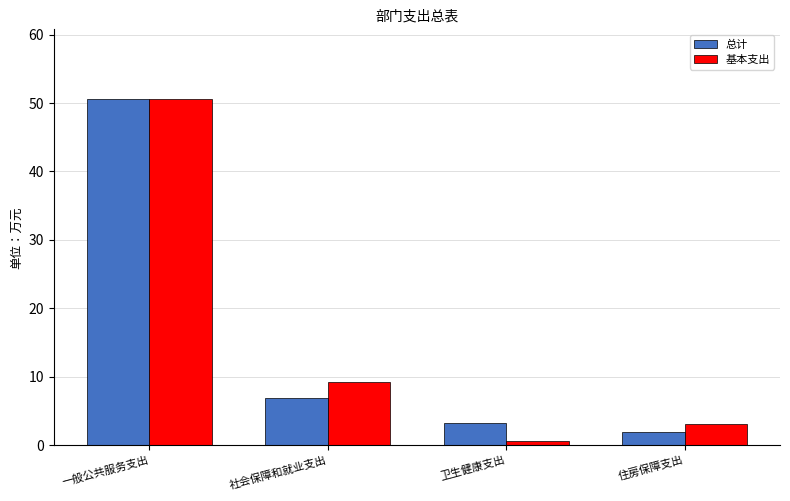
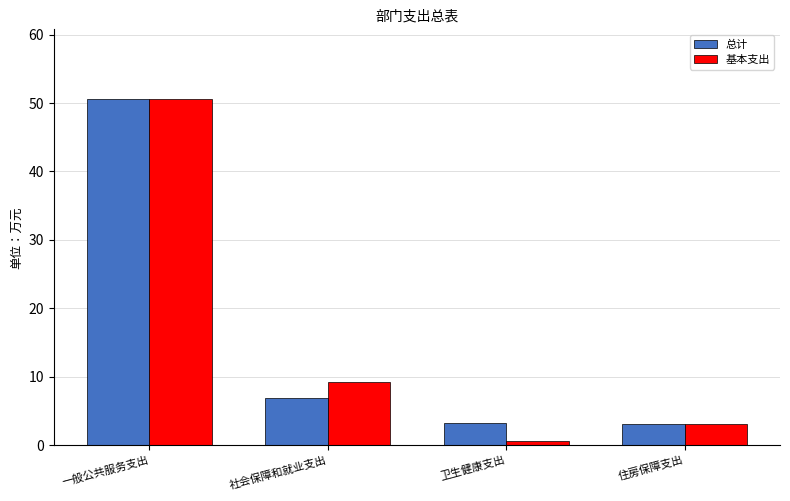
总计, 住房保障支出: 2 -> 3
